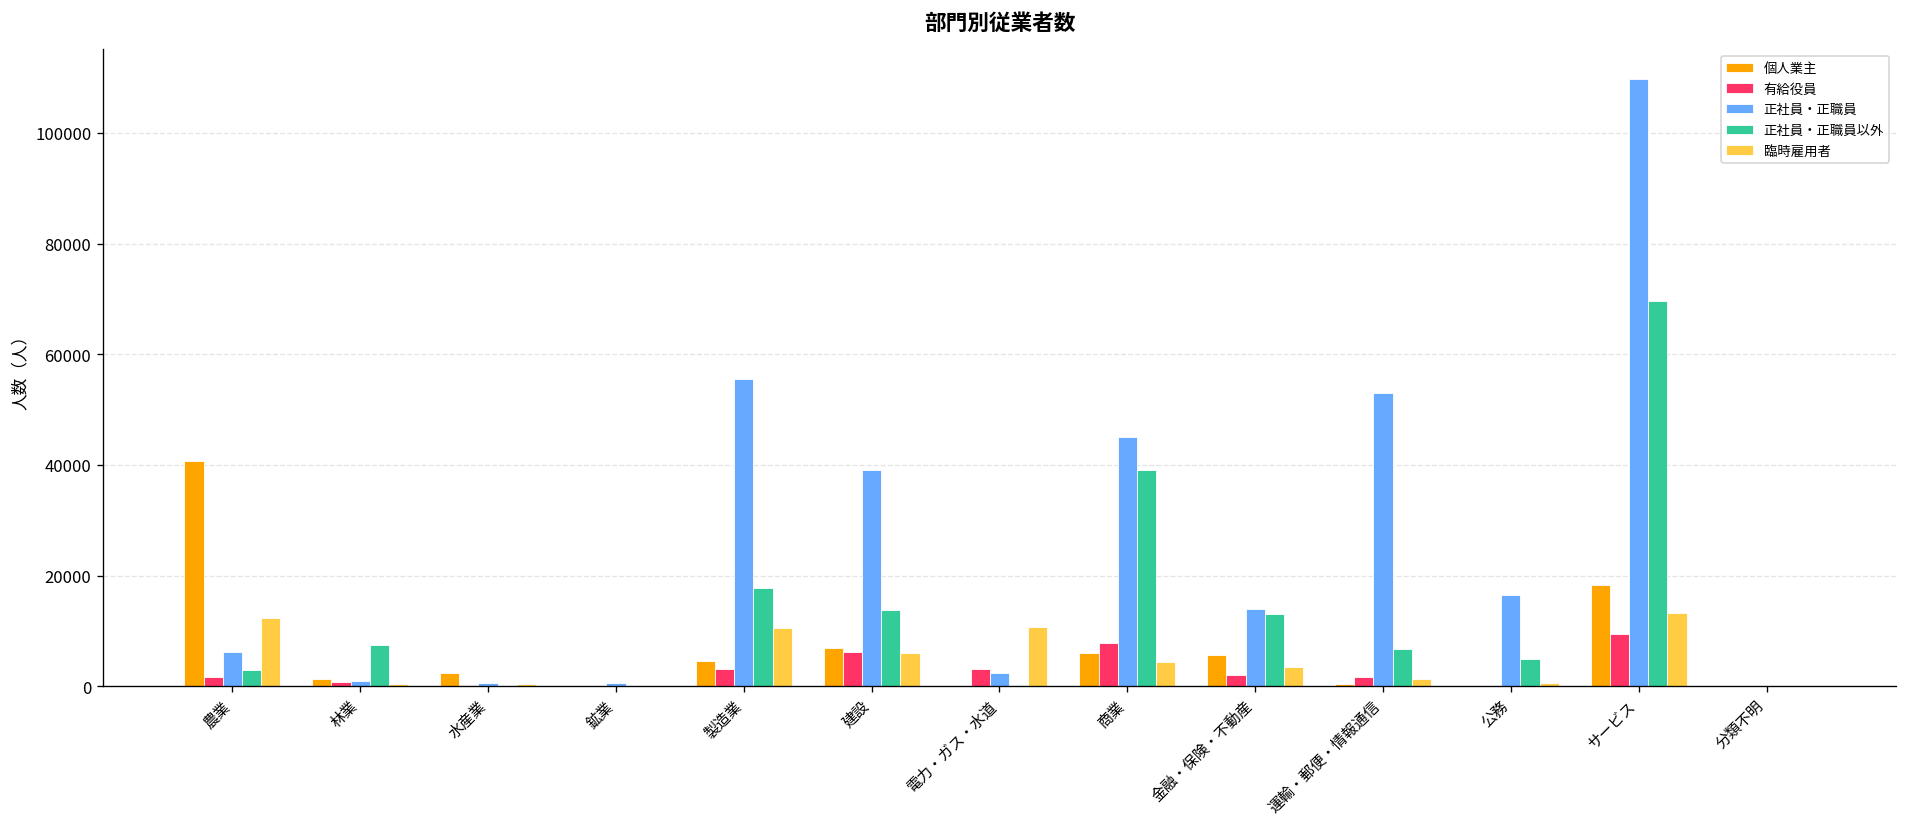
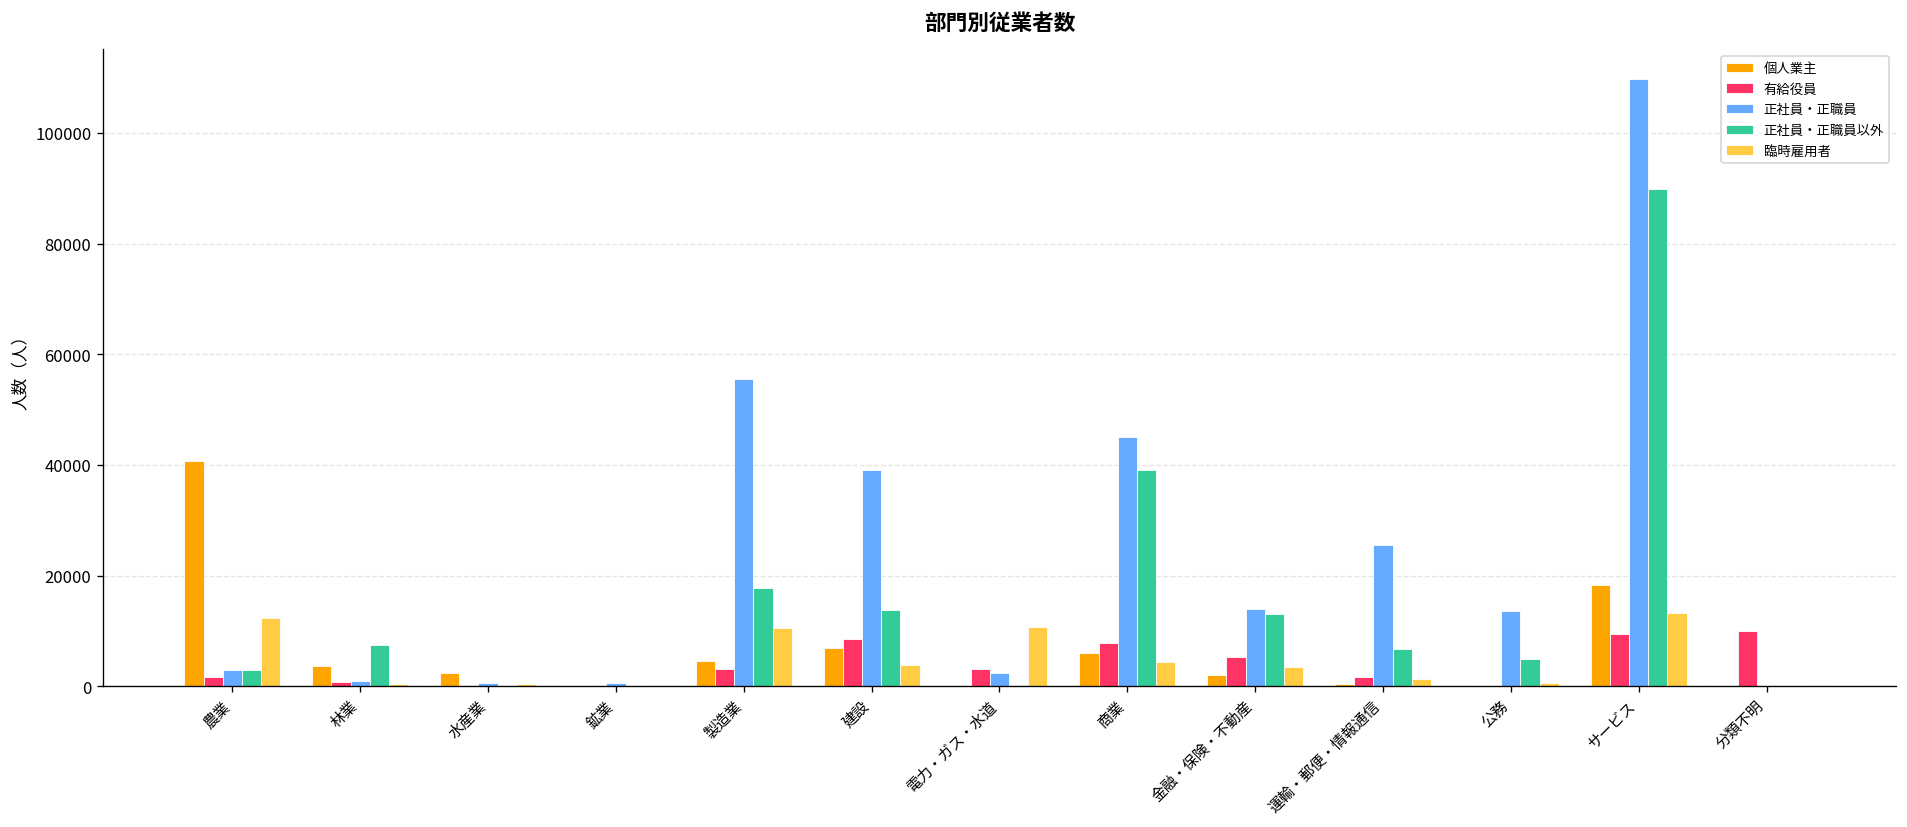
正社員・正職員, 農業: 6000 -> 3000
個人業主, 林業: 1000 -> 4000
有給役員, 建設: 6000 -> 8000
臨時雇用者, 建設: 6000 -> 4000
個人業主, 金融・保険・不動産: 6000 -> 2000
有給役員, 金融・保険・不動産: 2000 -> 5000
正社員・正職員, 運輸・郵便・情報通信: 53000 -> 25000
正社員・正職員, 公務: 16000 -> 14000
正社員・正職員以外, サービス: 70000 -> 90000
有給役員, 分類不明: 0 -> 10000
